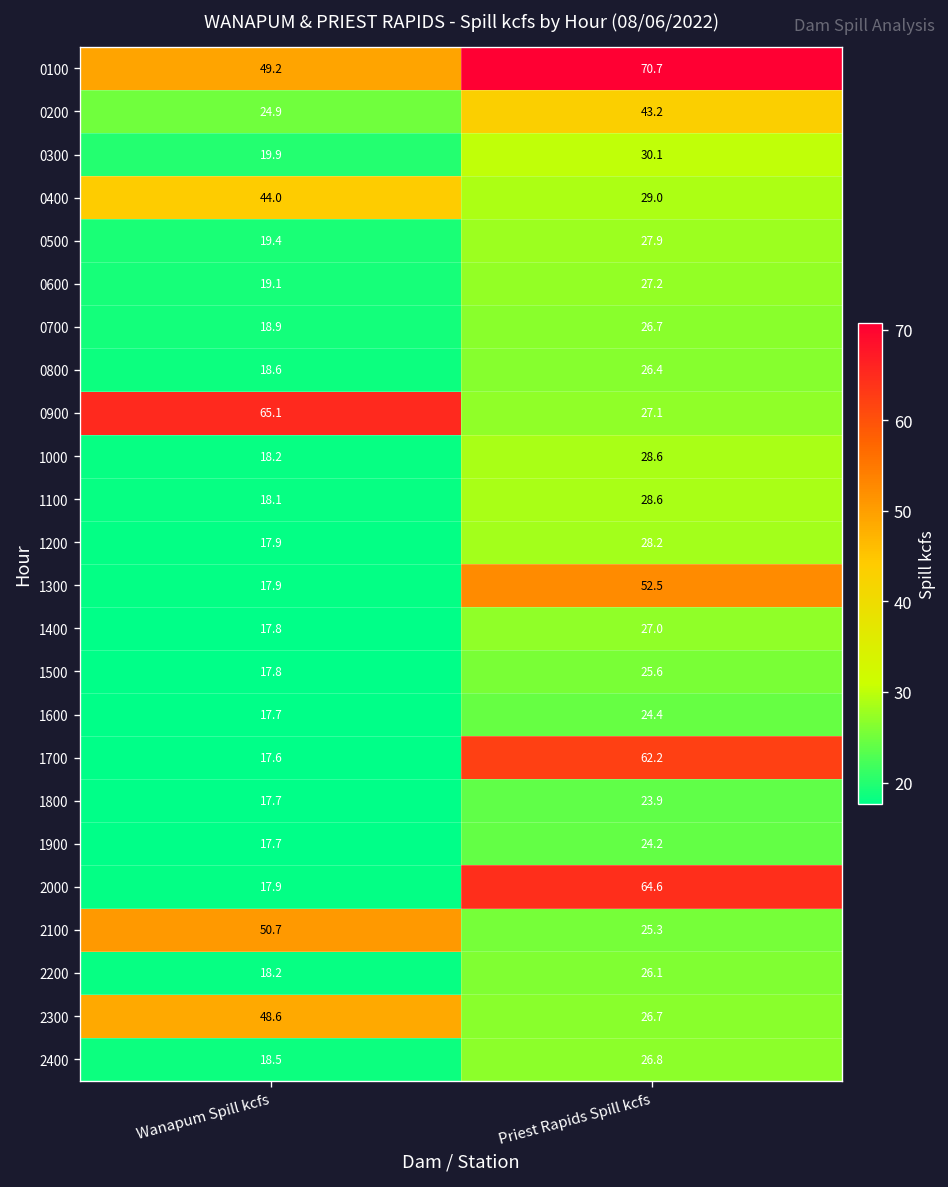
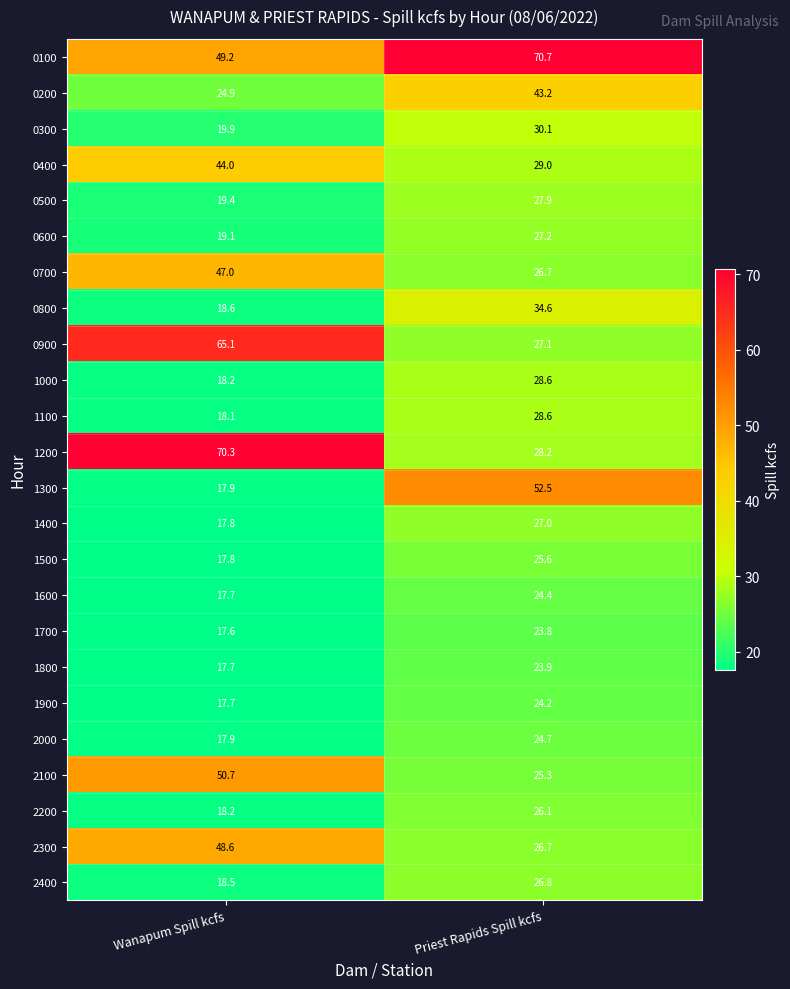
0700, Wanapum Spill kcfs: 18.9 -> 47.0
0800, Priest Rapids Spill kcfs: 26.4 -> 34.6
1200, Wanapum Spill kcfs: 17.9 -> 70.3
1700, Priest Rapids Spill kcfs: 62.2 -> 23.8
2000, Priest Rapids Spill kcfs: 64.6 -> 24.7
